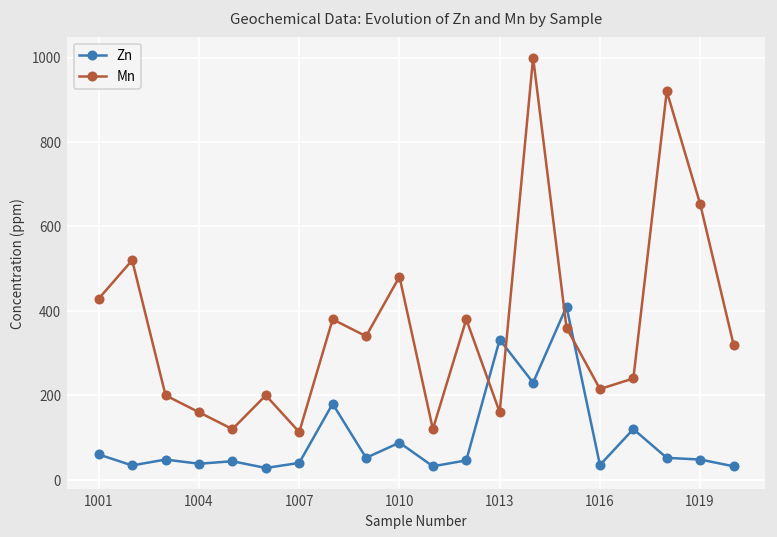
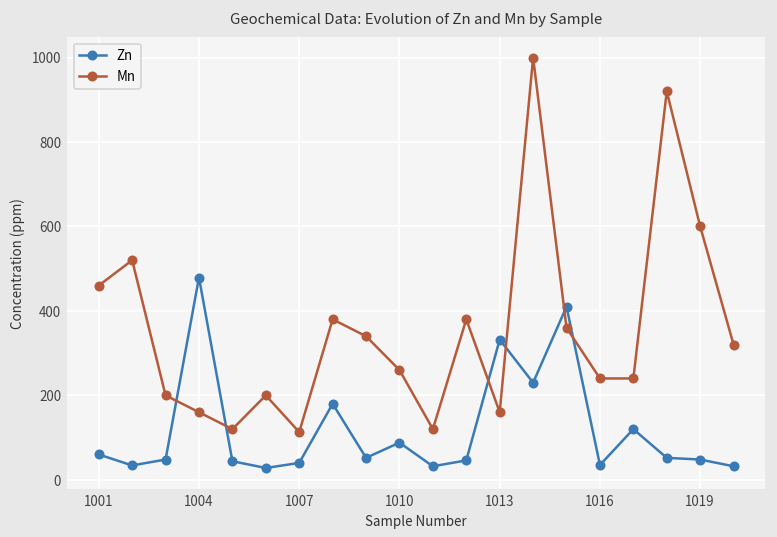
Mn, 1001: 430 -> 460
Zn, 1004: 40 -> 480
Mn, 1010: 480 -> 260
Mn, 1016: 220 -> 240
Mn, 1019: 650 -> 600
